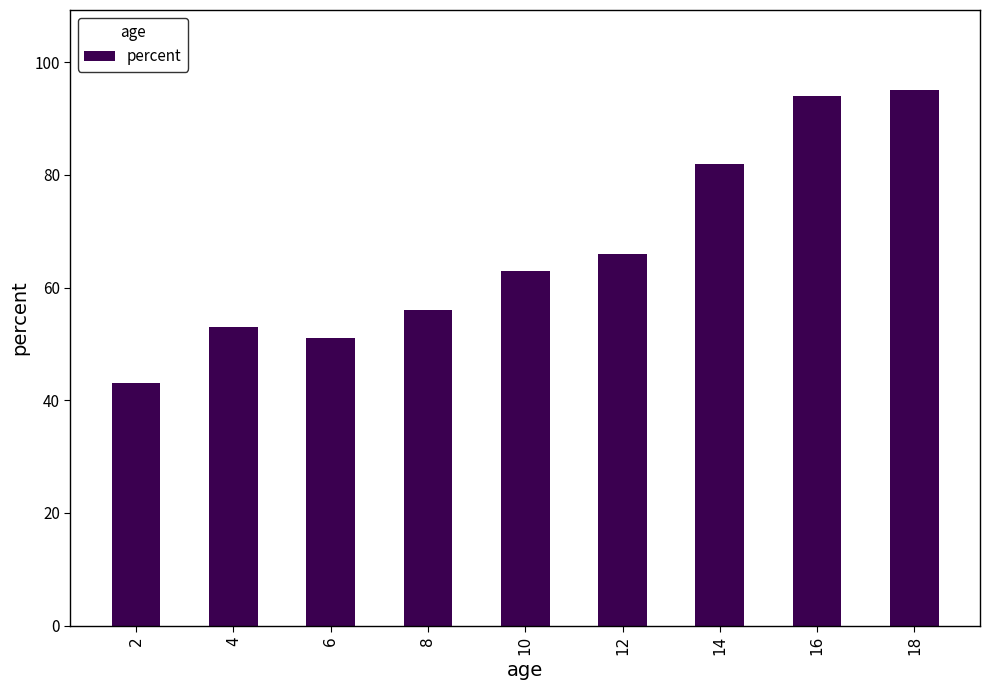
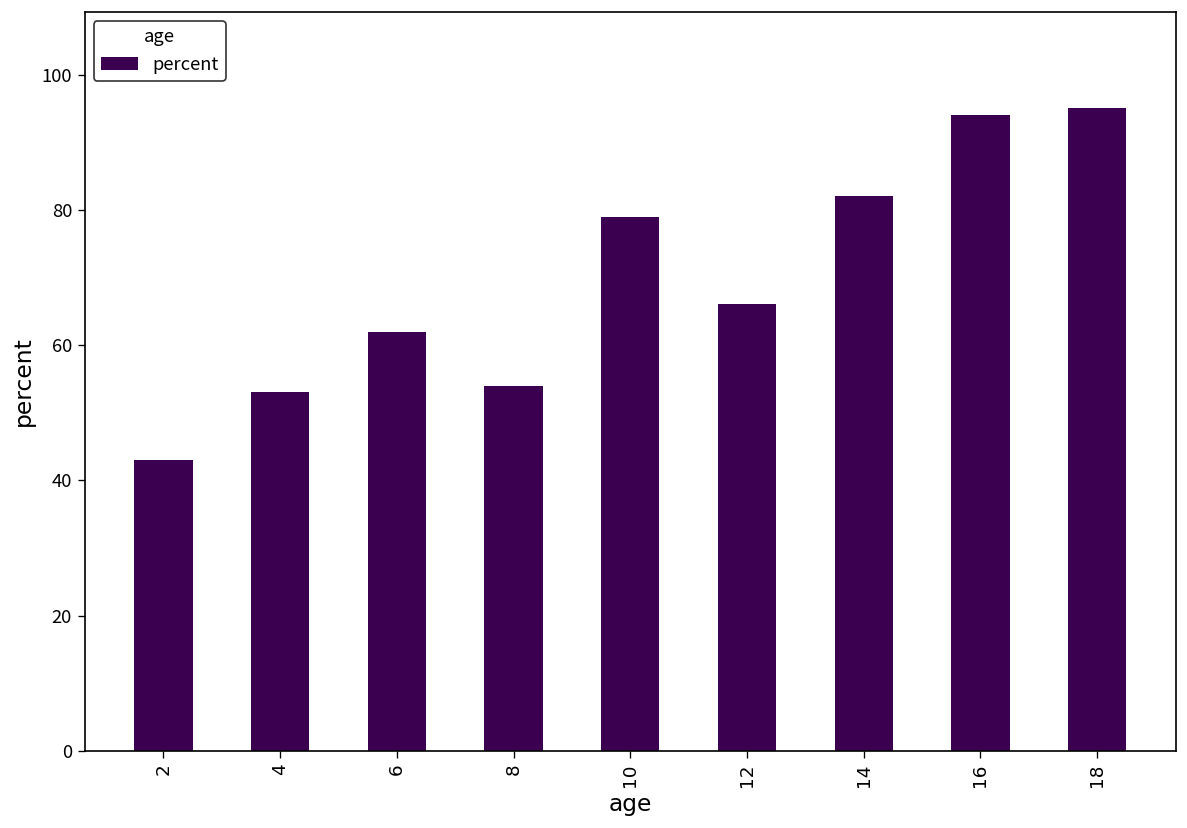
6: 51 -> 62
8: 56 -> 54
10: 63 -> 79
